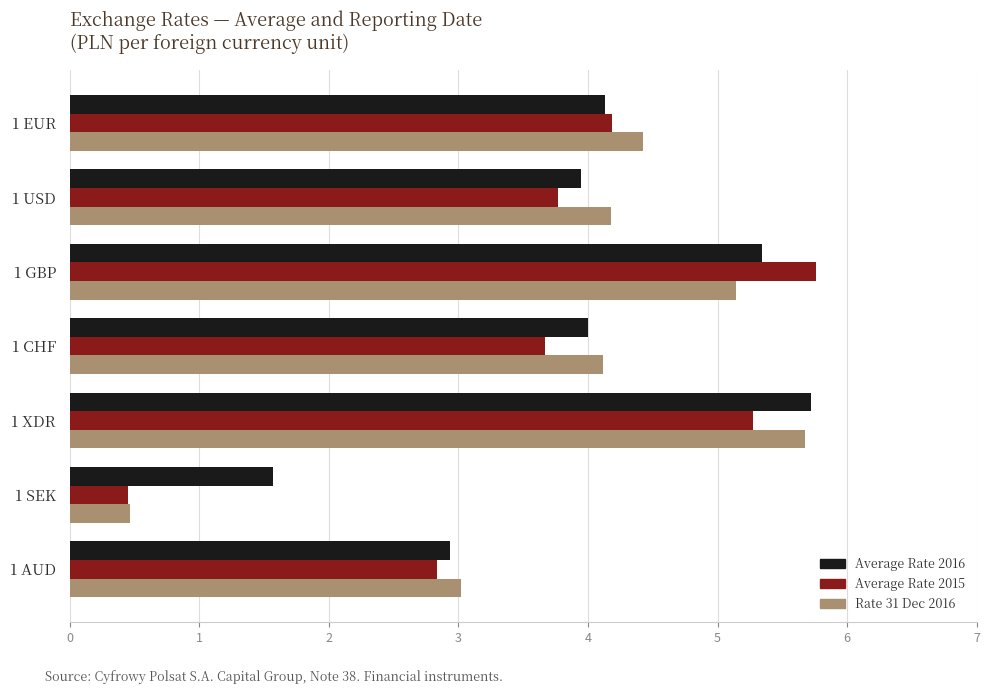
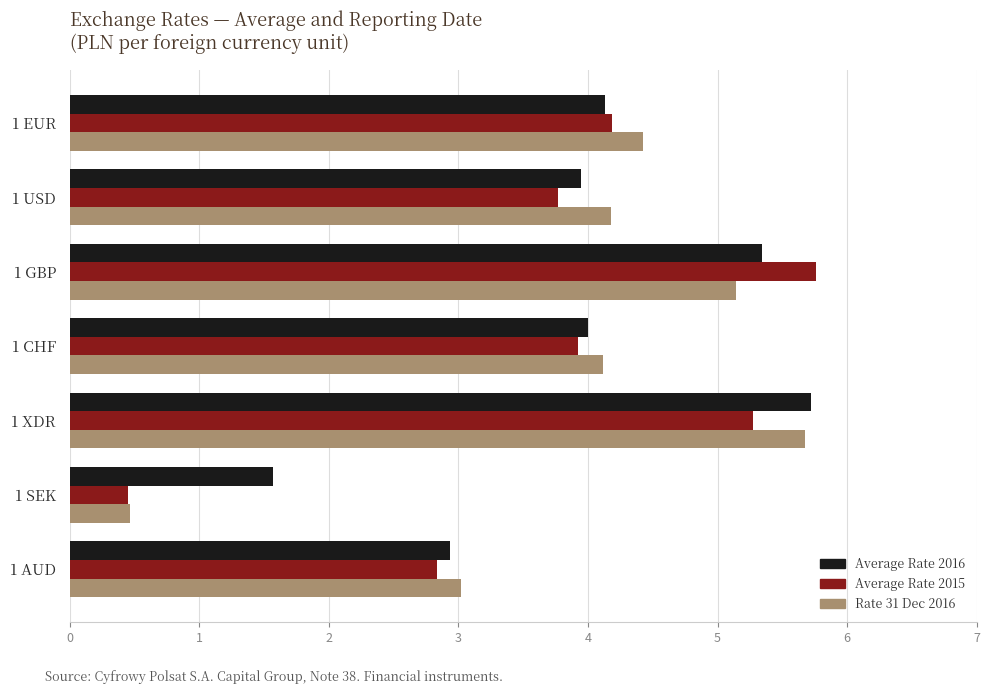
Average Rate 2015, 1 CHF: 3.67 -> 3.92
